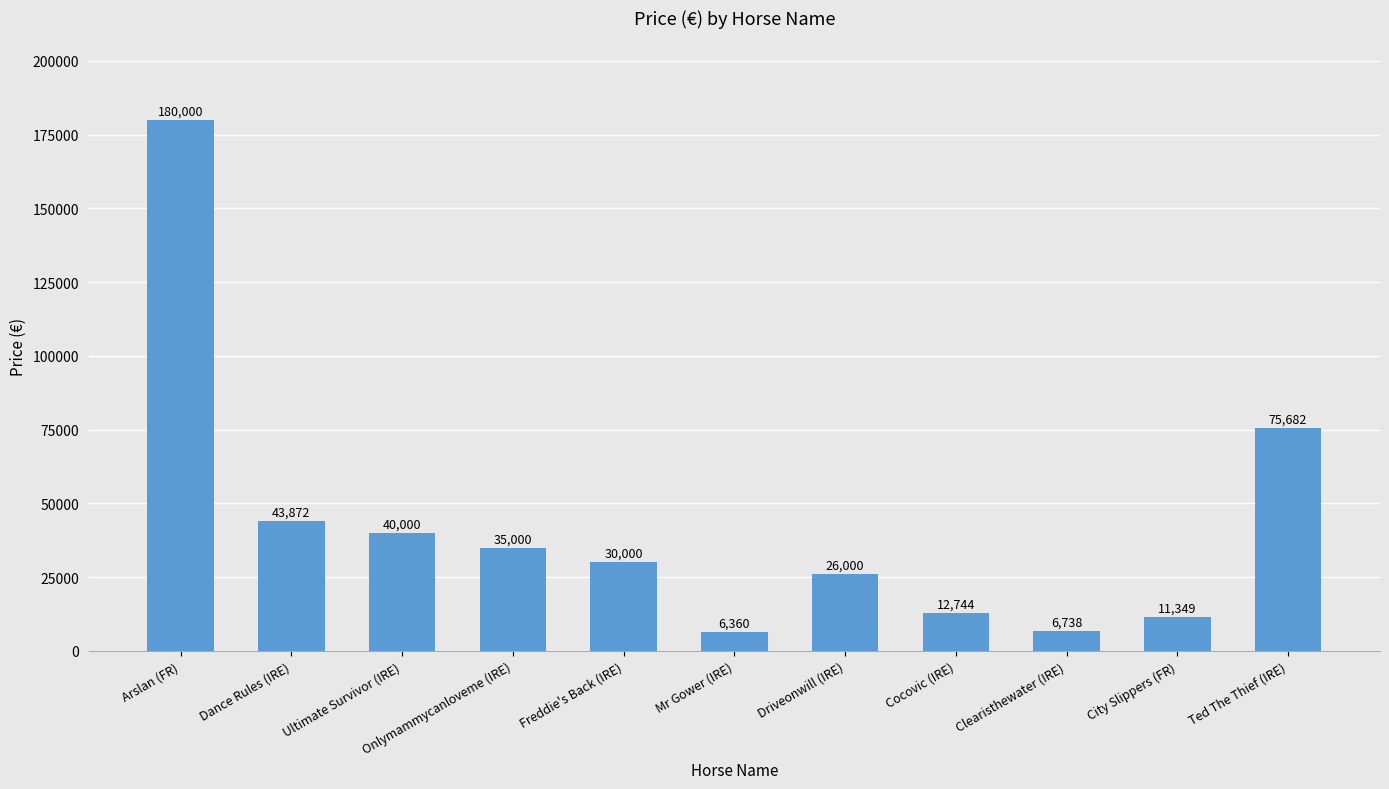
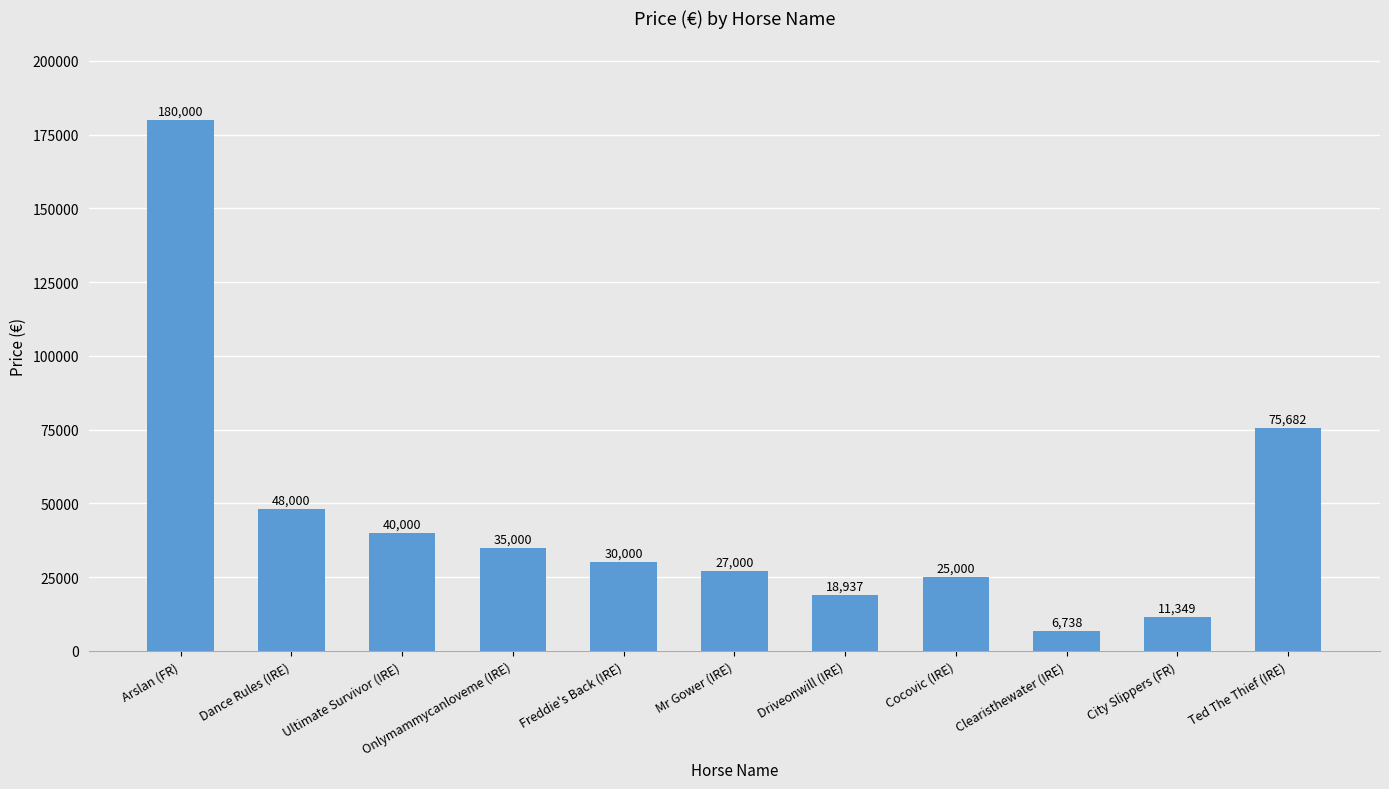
Dance Rules (IRE): 43,872 -> 48,000
Mr Gower (IRE): 6,360 -> 27,000
Driveonwill (IRE): 26,000 -> 18,937
Cocovic (IRE): 12,744 -> 25,000
